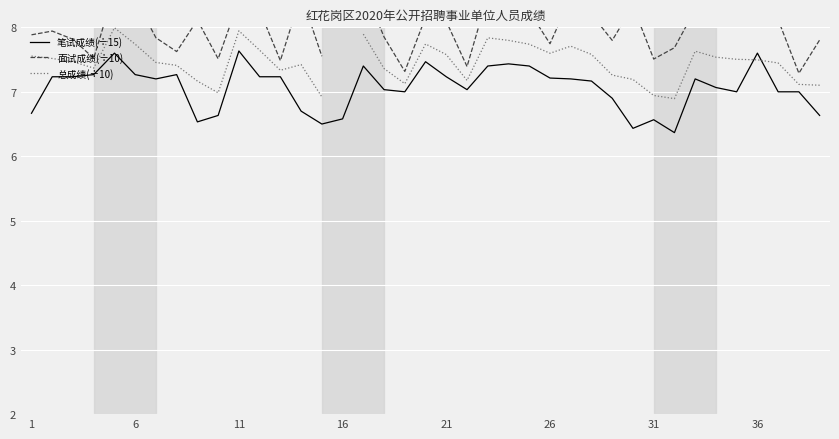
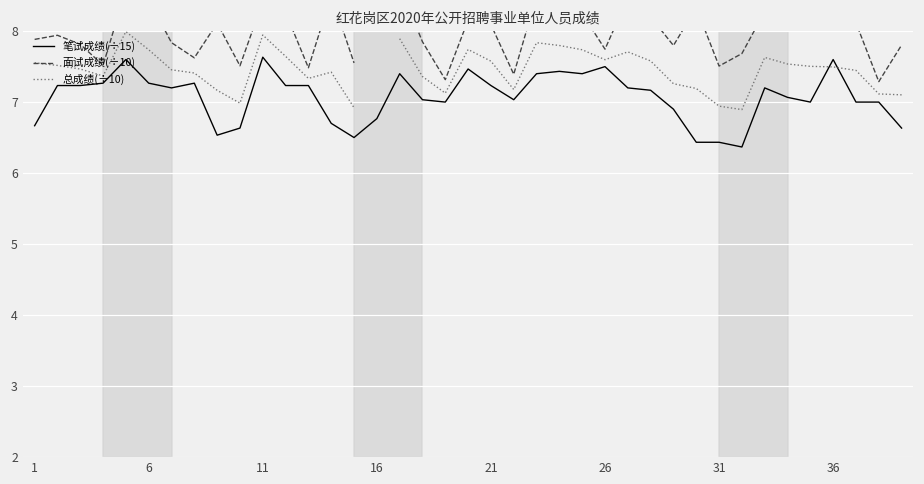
笔试成绩(÷15), 16: 6.6 -> 6.8
笔试成绩(÷15), 26: 7.2 -> 7.5
笔试成绩(÷15), 31: 6.6 -> 6.4
